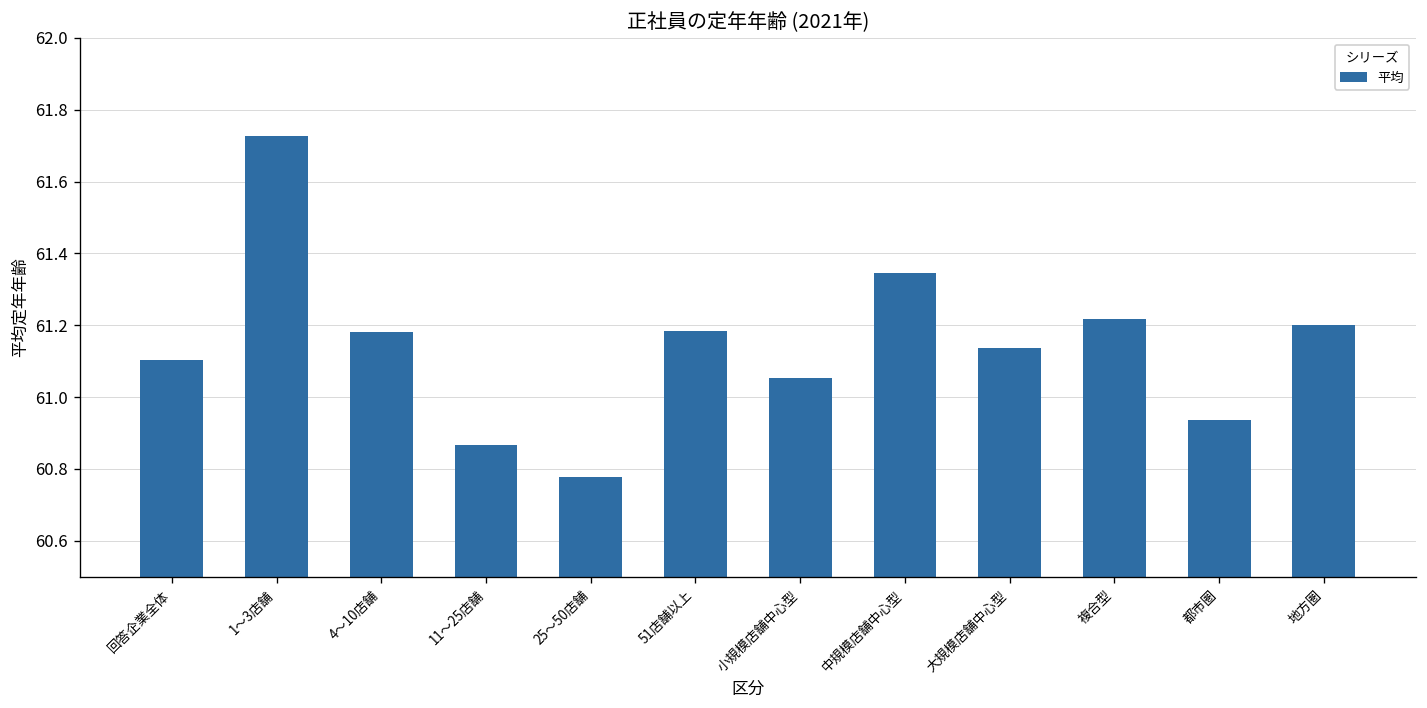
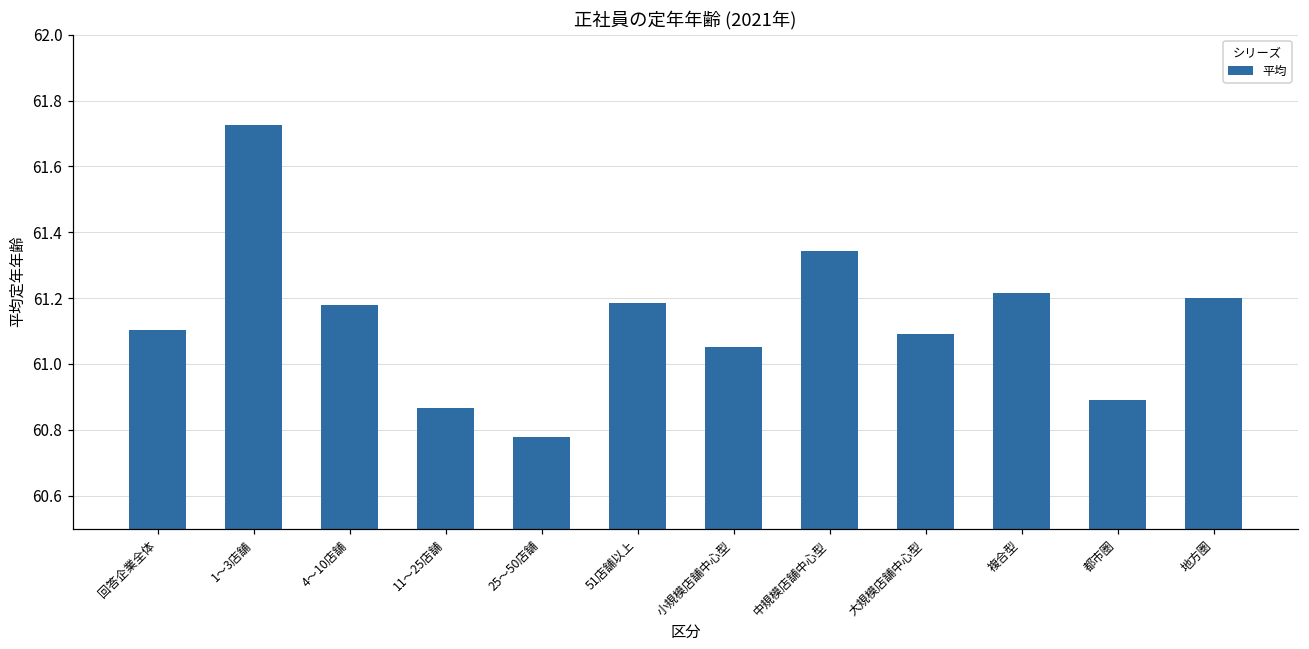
大規模店舗中心型: 61.14 -> 61.09
都市圏: 60.94 -> 60.89
